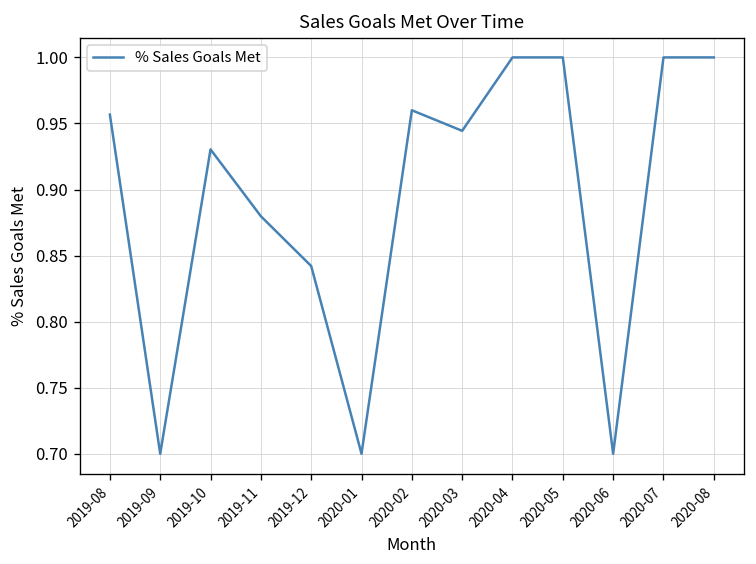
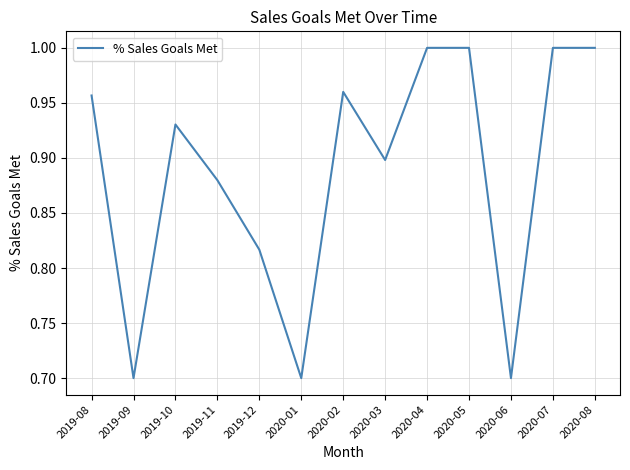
2019-12: 0.842 -> 0.817
2020-03: 0.944 -> 0.898
